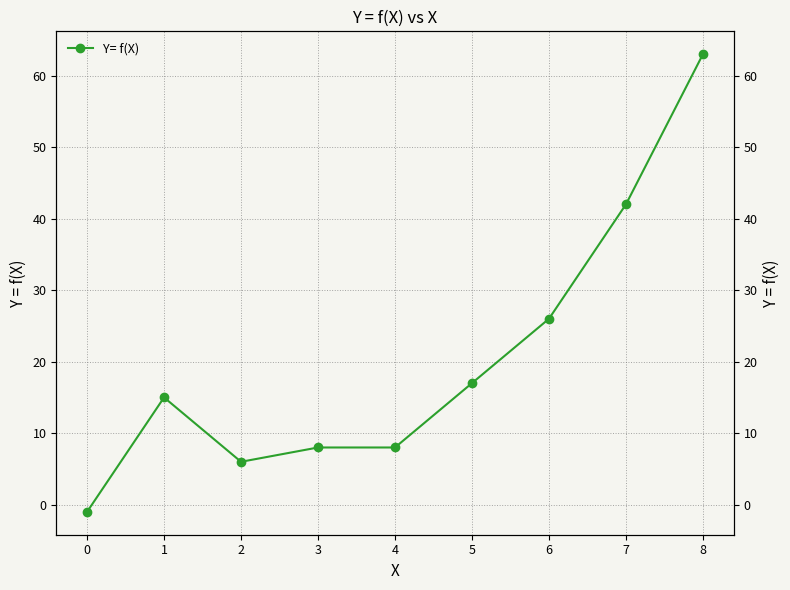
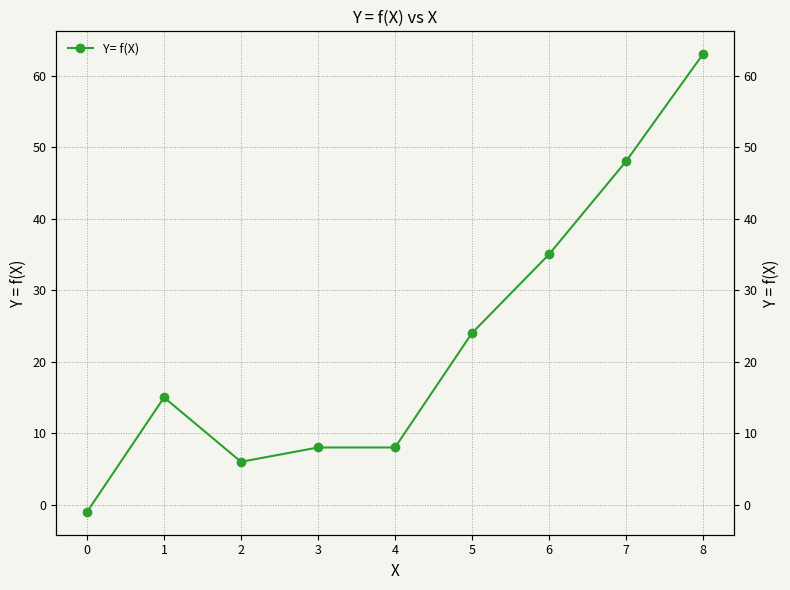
5: 17 -> 24
6: 26 -> 35
7: 42 -> 48
